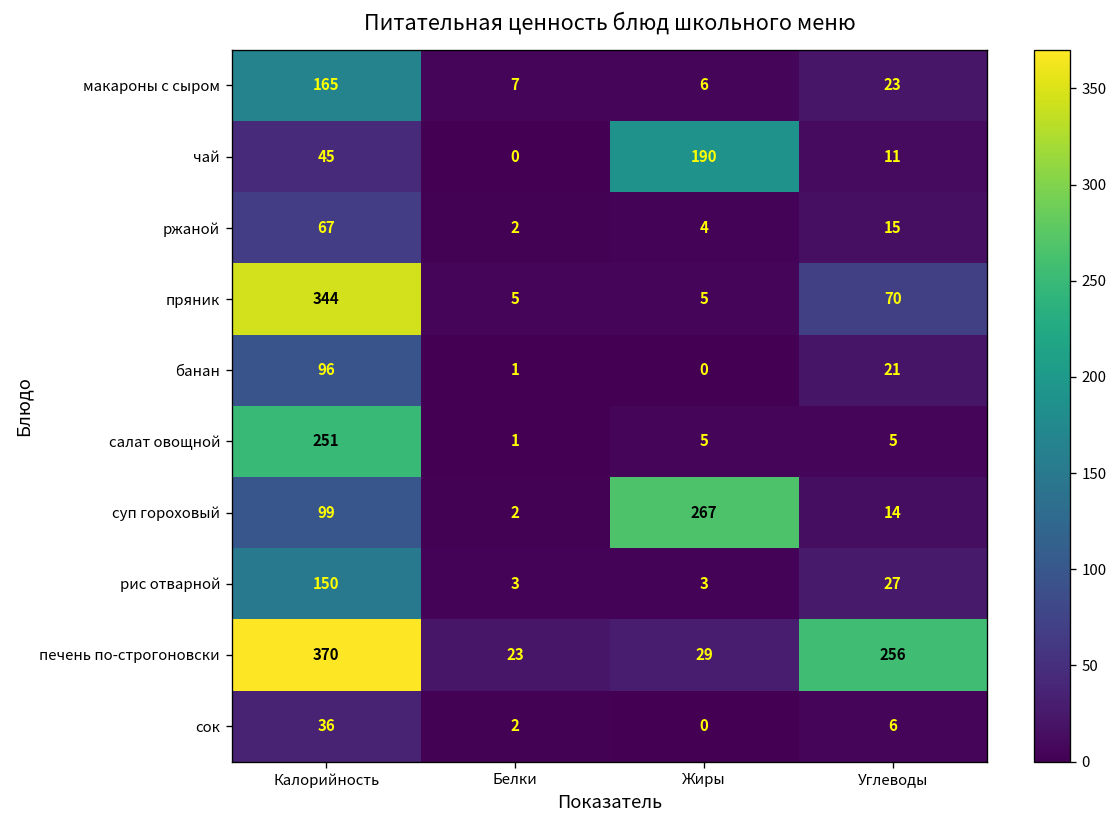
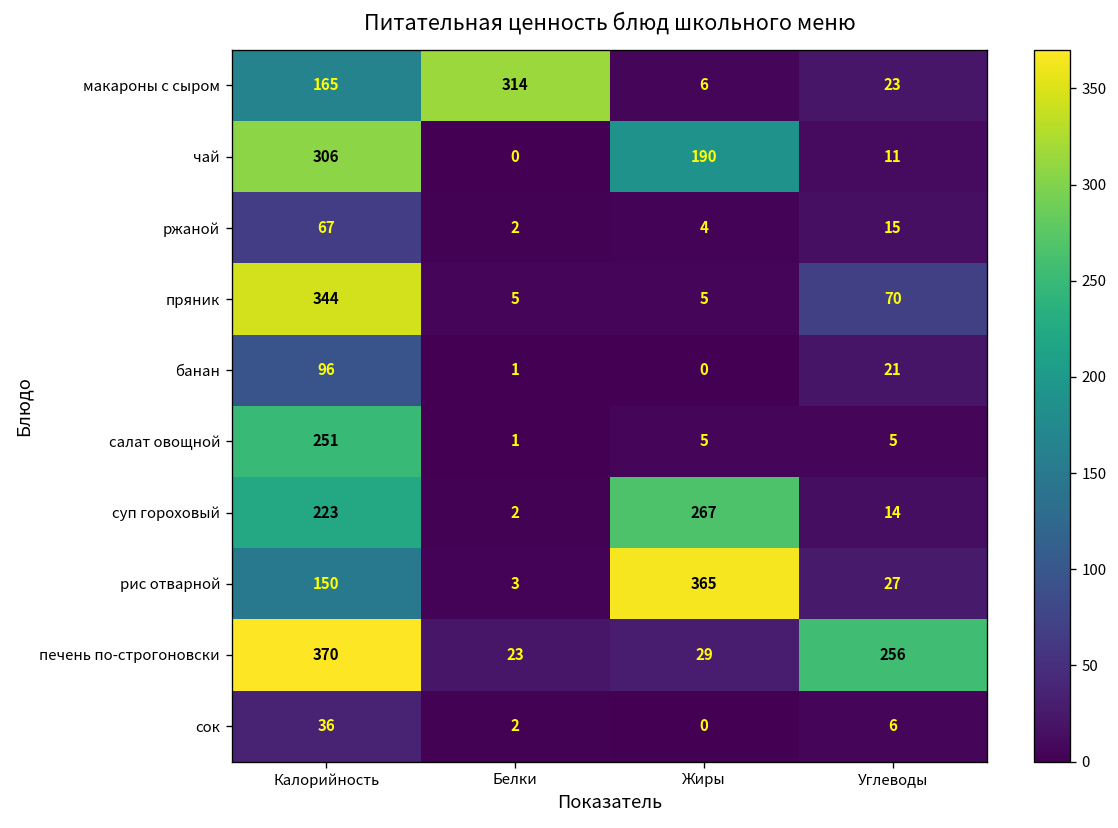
макароны с сыром, Белки: 7 -> 314
чай, Калорийность: 45 -> 306
суп гороховый, Калорийность: 99 -> 223
рис отварной, Жиры: 3 -> 365
